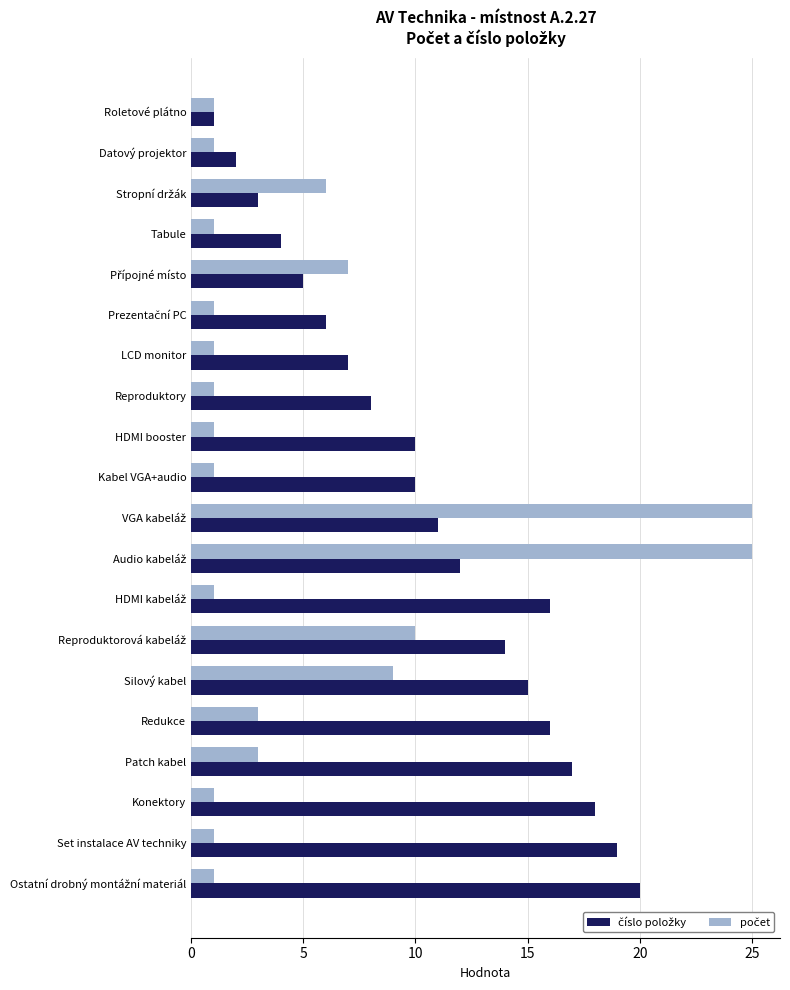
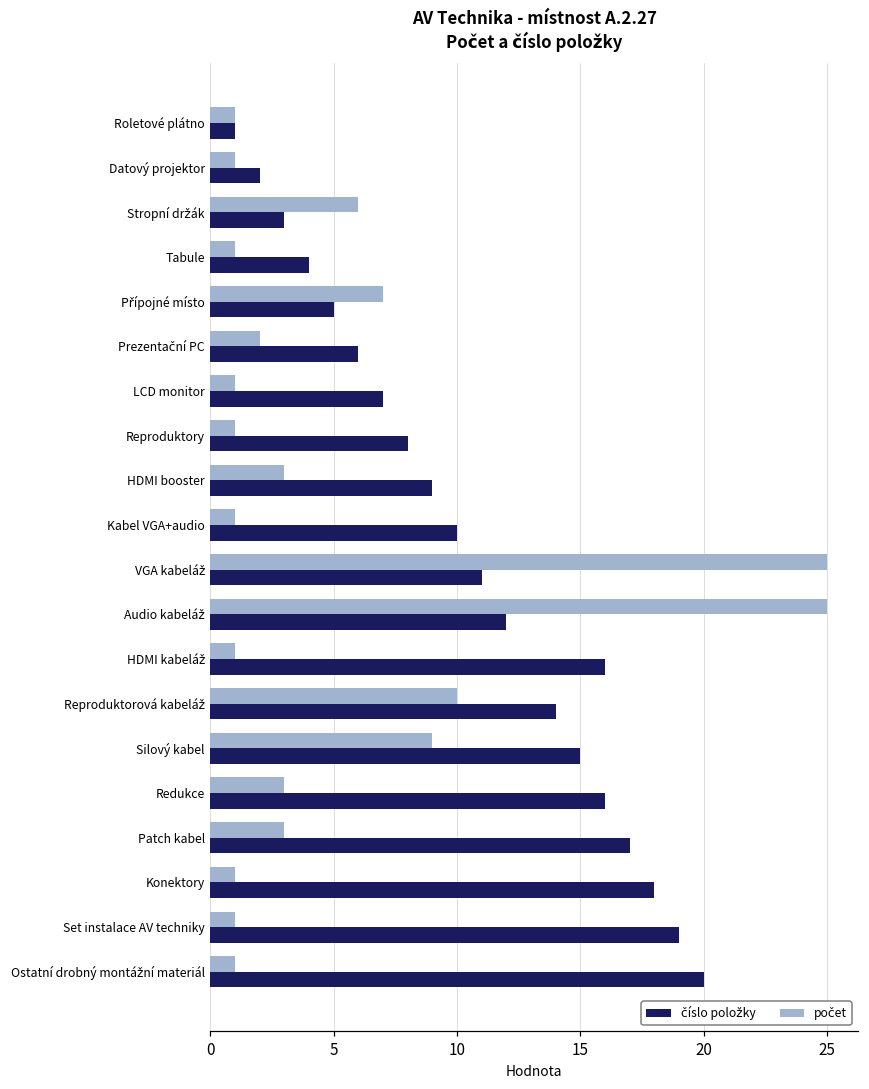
počet, Prezentační PC: 1 -> 2
počet, HDMI booster: 1 -> 3
číslo položky, HDMI booster: 10 -> 9
